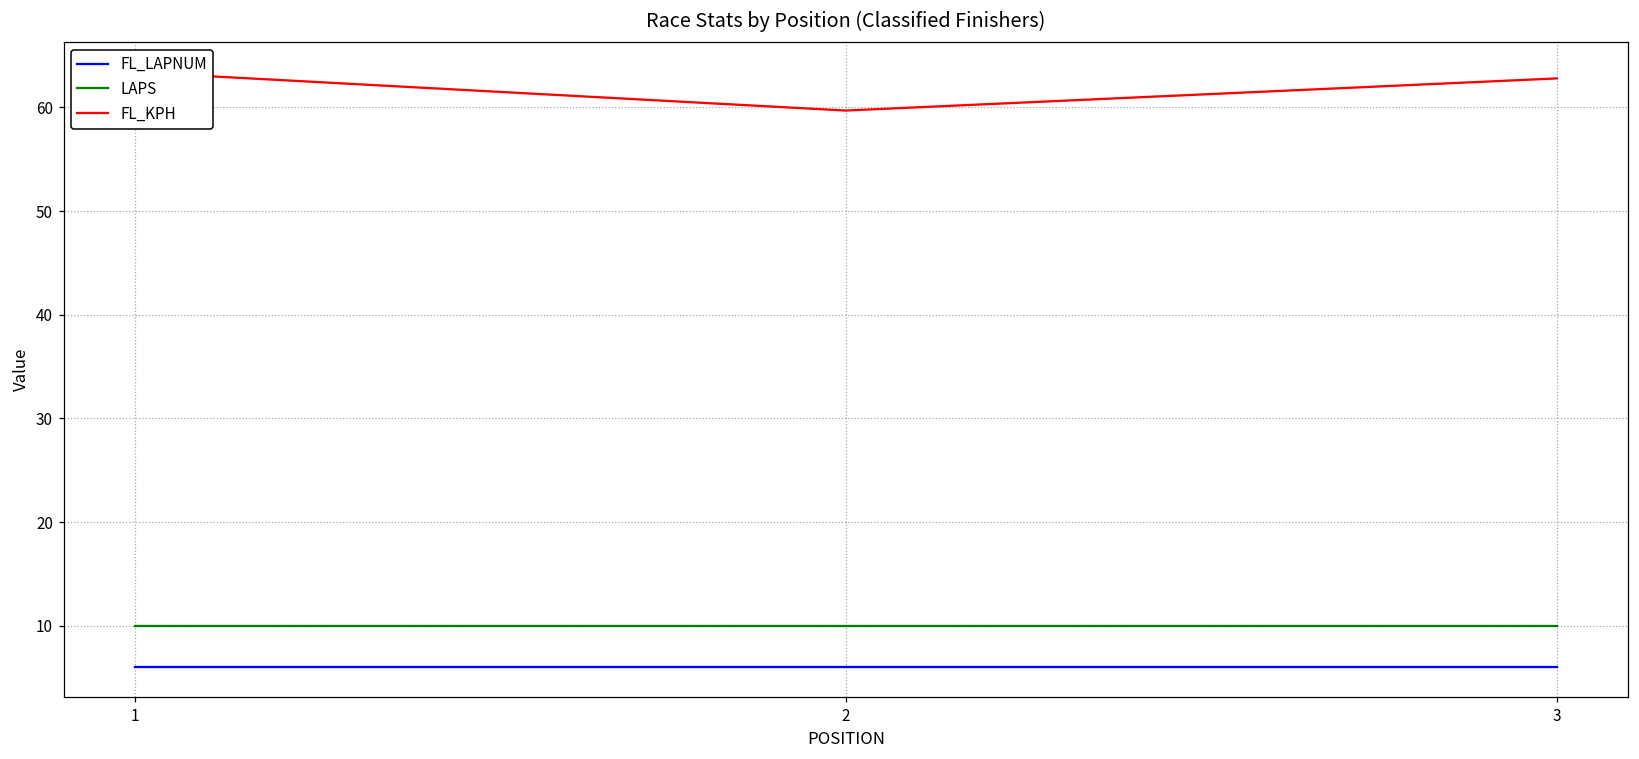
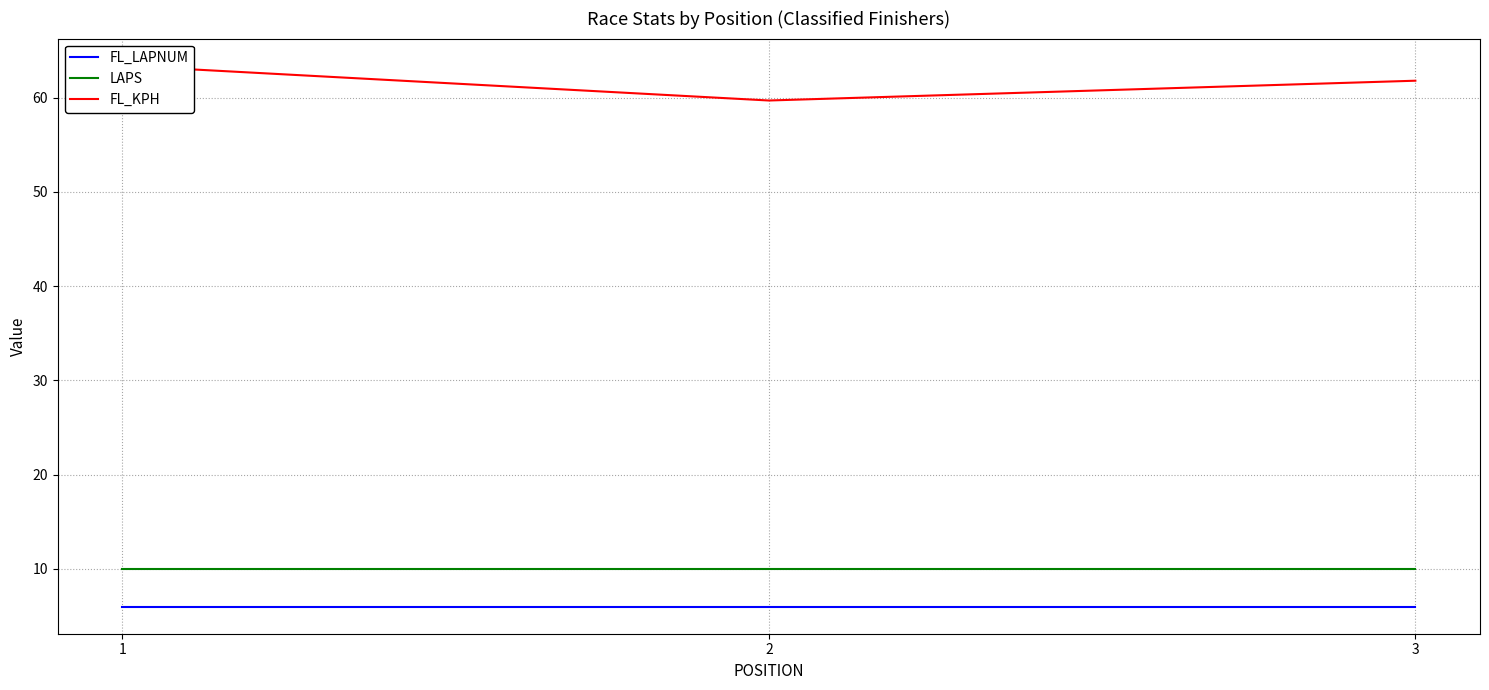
FL_KPH, 3: 63 -> 62
